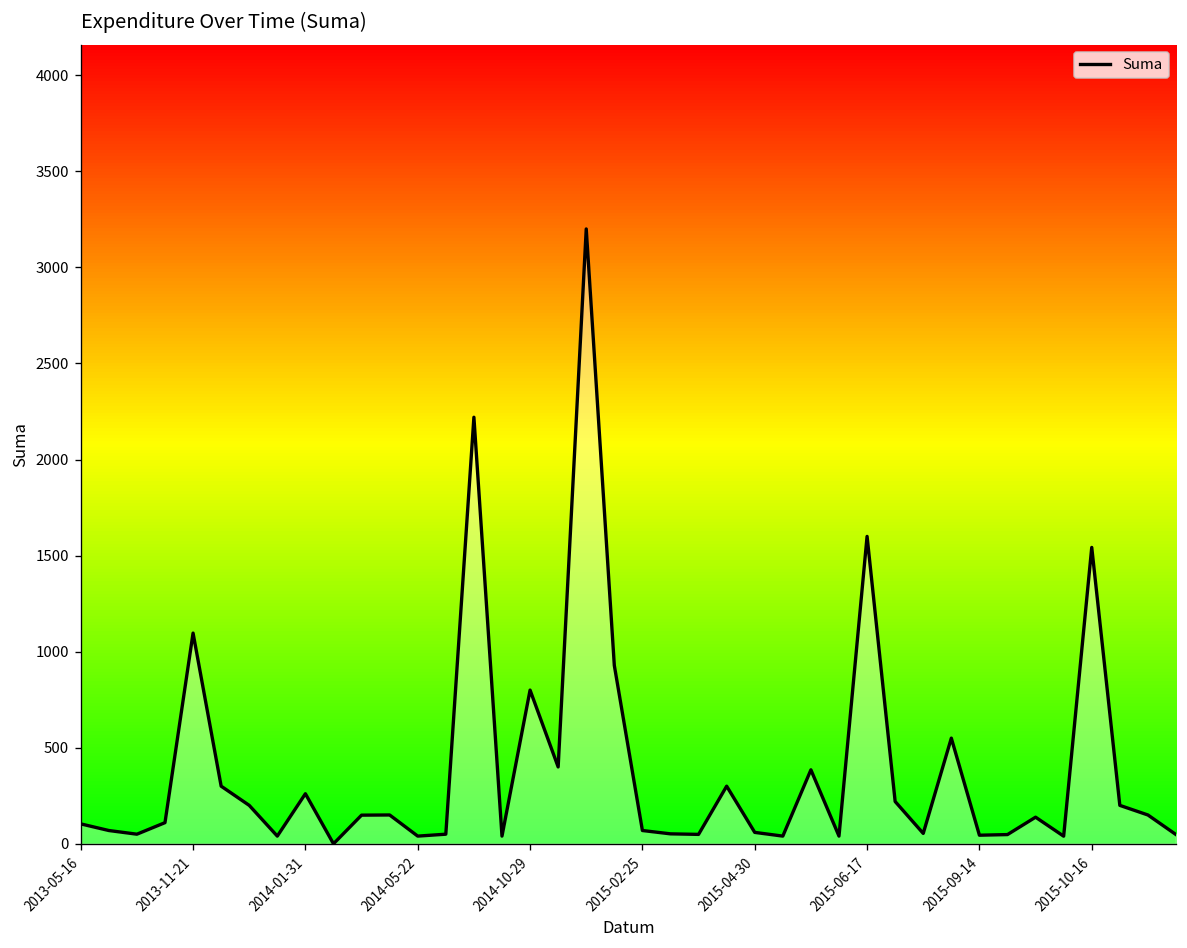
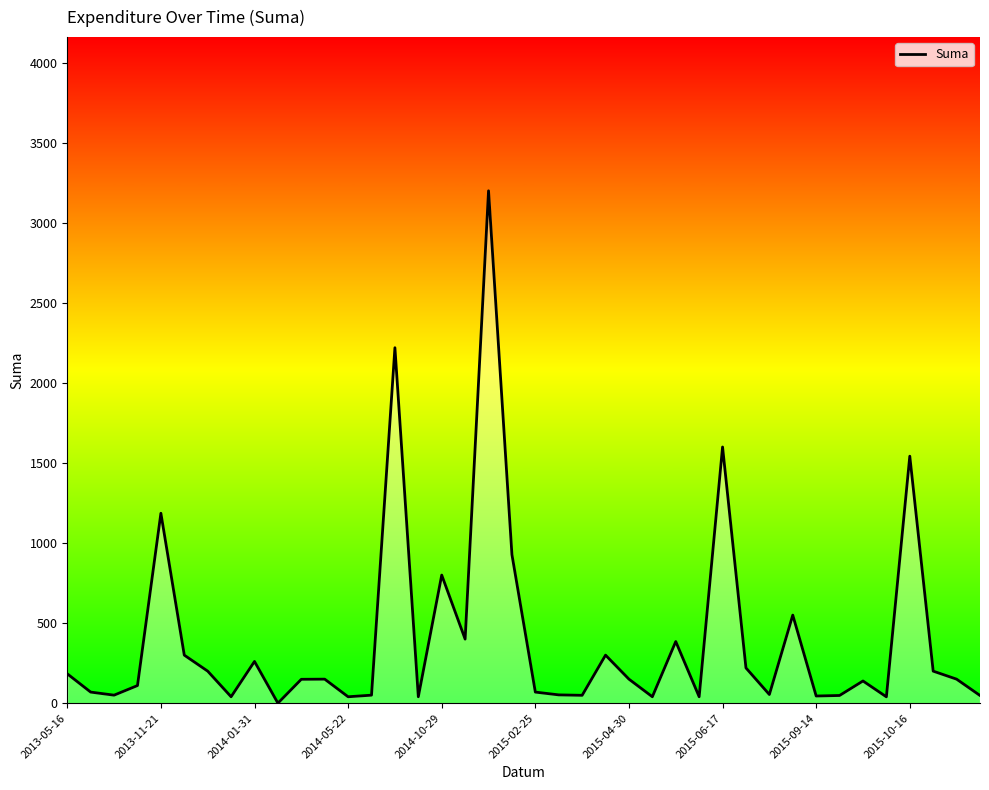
2013-05-16: 100 -> 180
2013-11-21: 1100 -> 1190
2015-04-30: 60 -> 150
